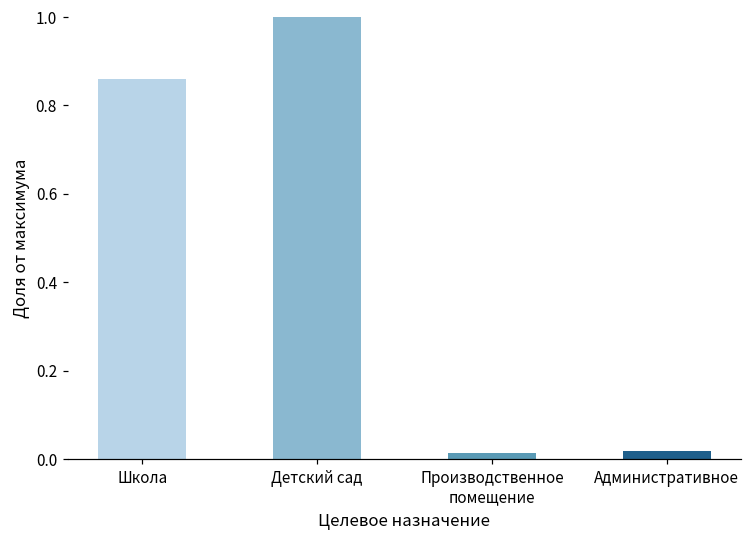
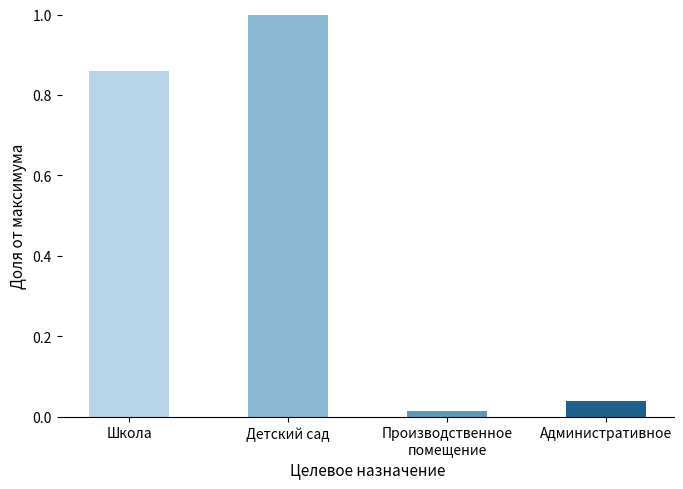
Административное: 0.02 -> 0.04
